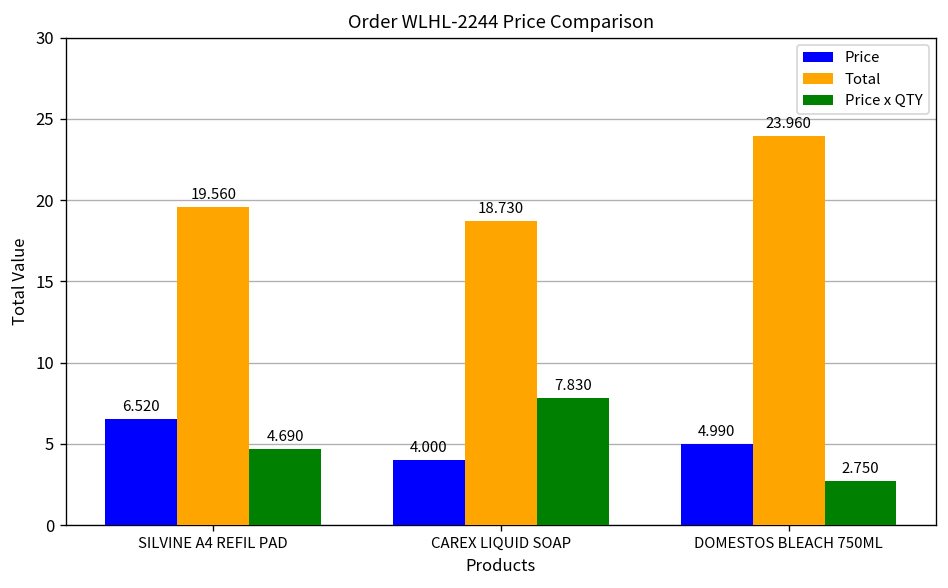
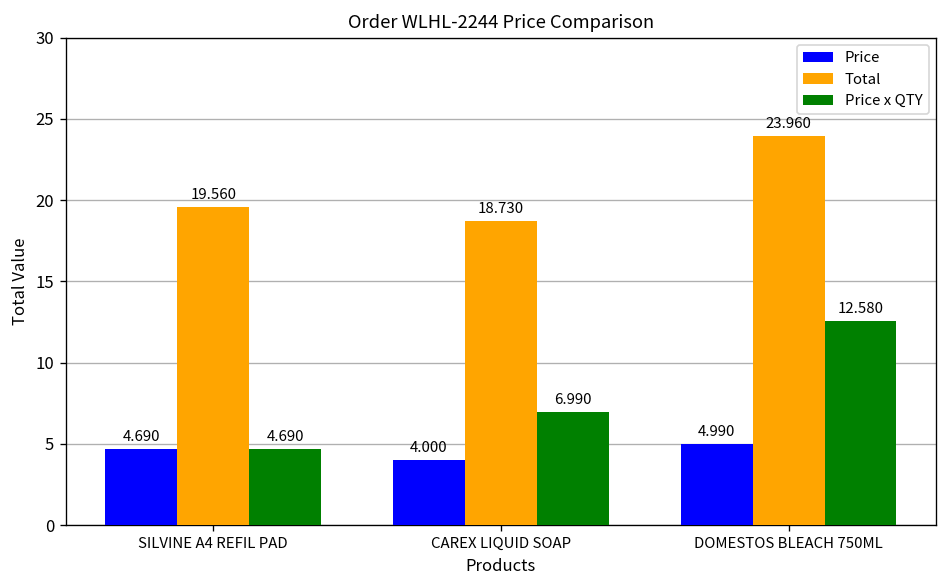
Price, SILVINE A4 REFIL PAD: 6.520 -> 4.690
Price x QTY, CAREX LIQUID SOAP: 7.830 -> 6.990
Price x QTY, DOMESTOS BLEACH 750ML: 2.750 -> 12.580
